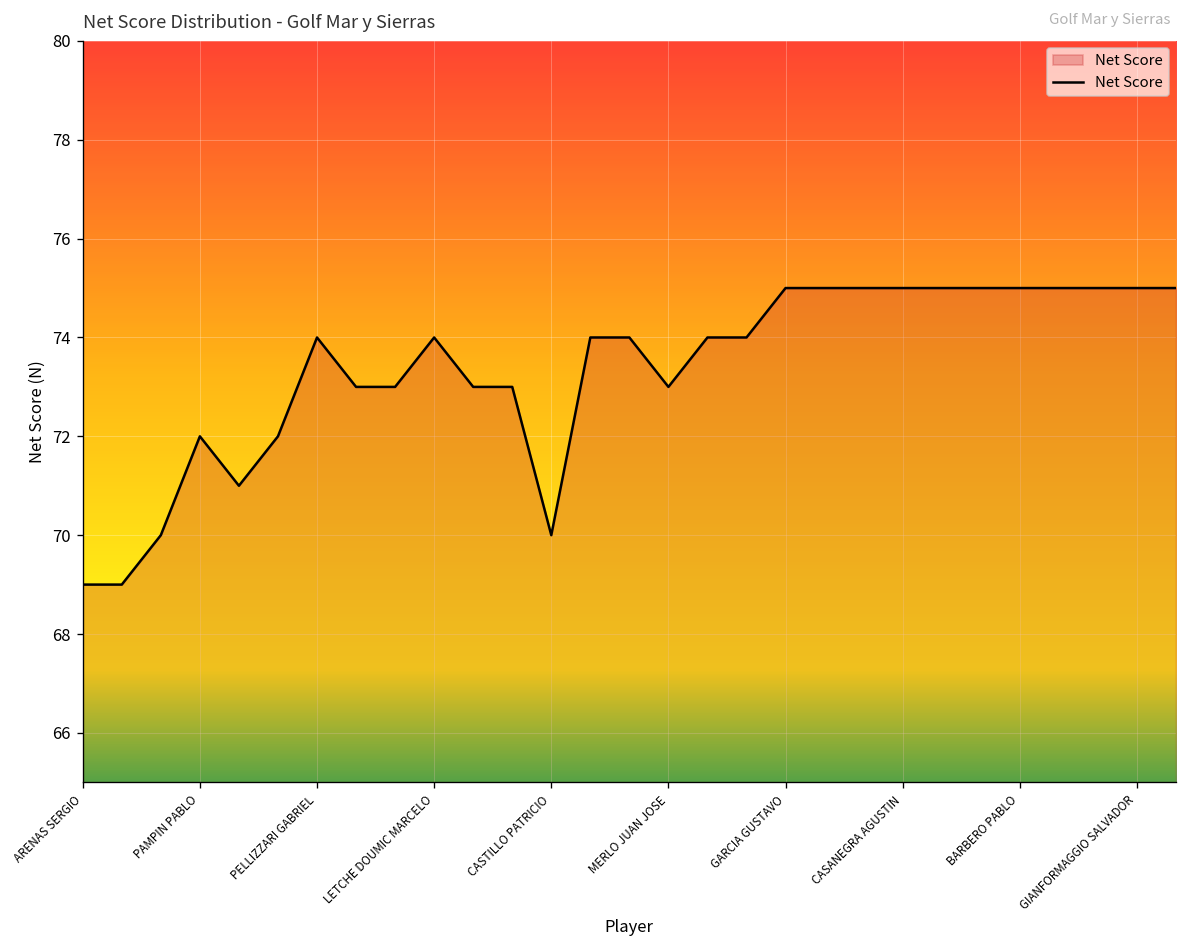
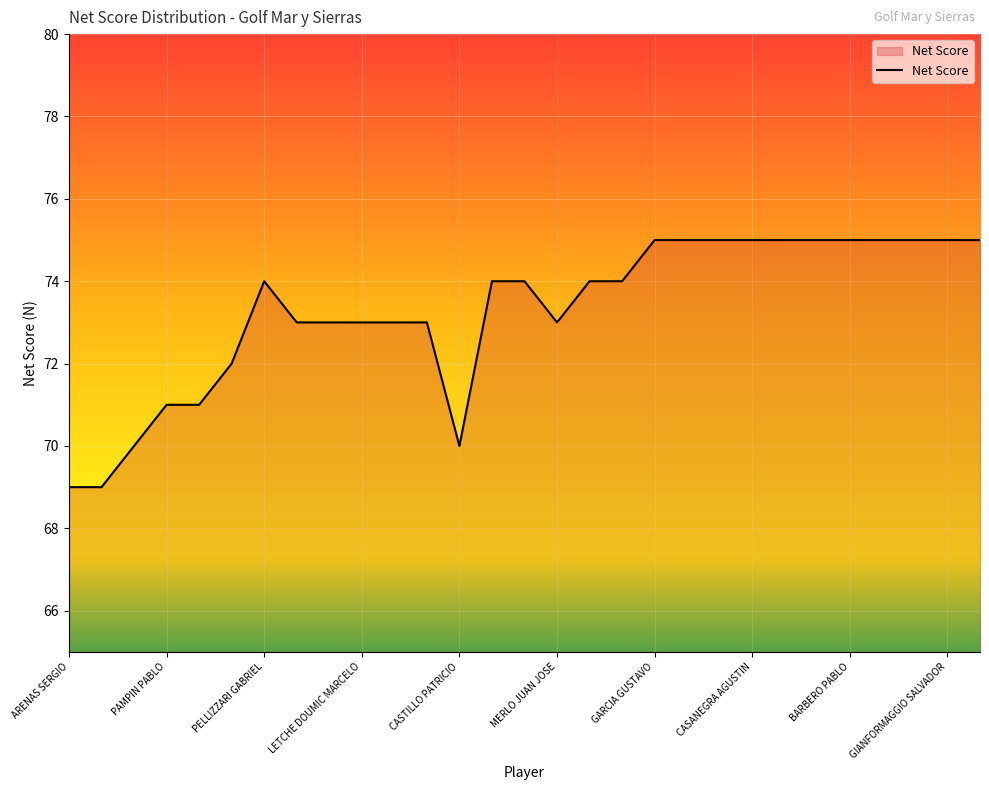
PAMPIN PABLO: 72 -> 71
LETCHE DOUMIC MARCELO: 74 -> 73
